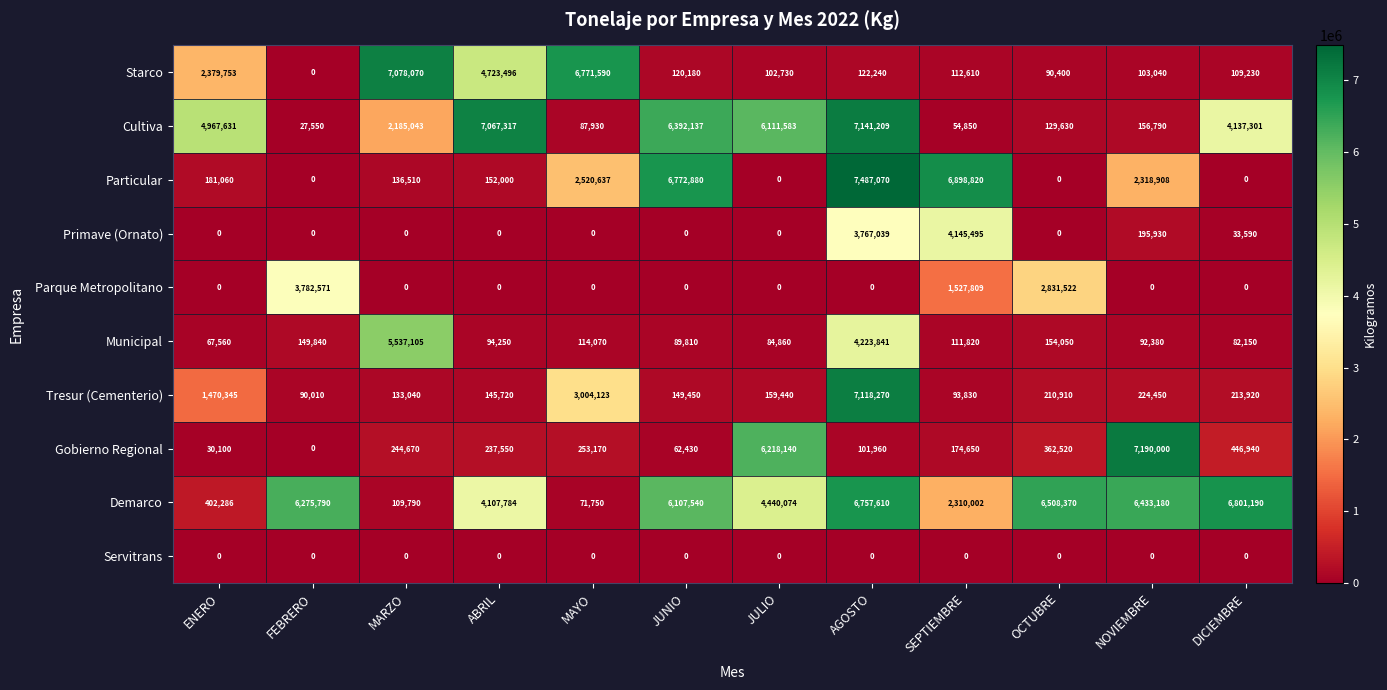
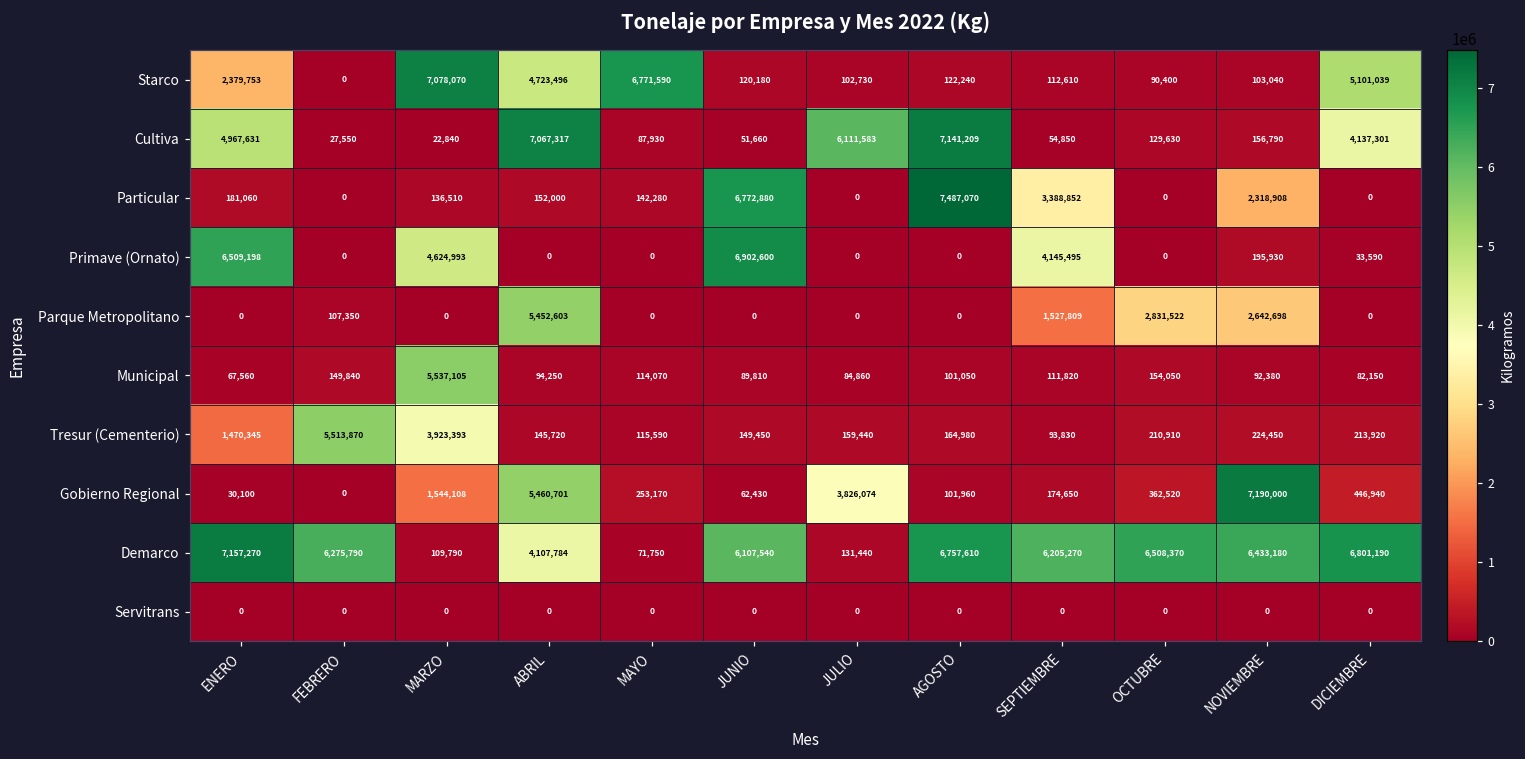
Starco, DICIEMBRE: 109,230 -> 5,101,039
Cultiva, MARZO: 2,185,043 -> 22,840
Cultiva, JUNIO: 6,392,137 -> 51,660
Particular, MAYO: 2,520,637 -> 142,280
Particular, SEPTIEMBRE: 6,898,820 -> 3,388,852
Primave (Ornato), ENERO: 0 -> 6,509,198
Primave (Ornato), MARZO: 0 -> 4,624,993
Primave (Ornato), JUNIO: 0 -> 6,902,600
Primave (Ornato), AGOSTO: 3,767,039 -> 0
Parque Metropolitano, FEBRERO: 3,782,571 -> 107,350
Parque Metropolitano, ABRIL: 0 -> 5,452,603
Parque Metropolitano, NOVIEMBRE: 0 -> 2,642,698
Municipal, AGOSTO: 4,223,841 -> 101,050
Tresur (Cementerio), FEBRERO: 90,010 -> 5,513,870
Tresur (Cementerio), MARZO: 133,040 -> 3,923,393
Tresur (Cementerio), MAYO: 3,004,123 -> 115,590
Tresur (Cementerio), AGOSTO: 7,118,270 -> 164,980
Gobierno Regional, MARZO: 244,670 -> 1,544,108
Gobierno Regional, ABRIL: 237,550 -> 5,460,701
Gobierno Regional, JULIO: 6,218,140 -> 3,826,074
Demarco, ENERO: 402,286 -> 7,157,270
Demarco, JULIO: 4,440,074 -> 131,440
Demarco, SEPTIEMBRE: 2,310,002 -> 6,205,270
